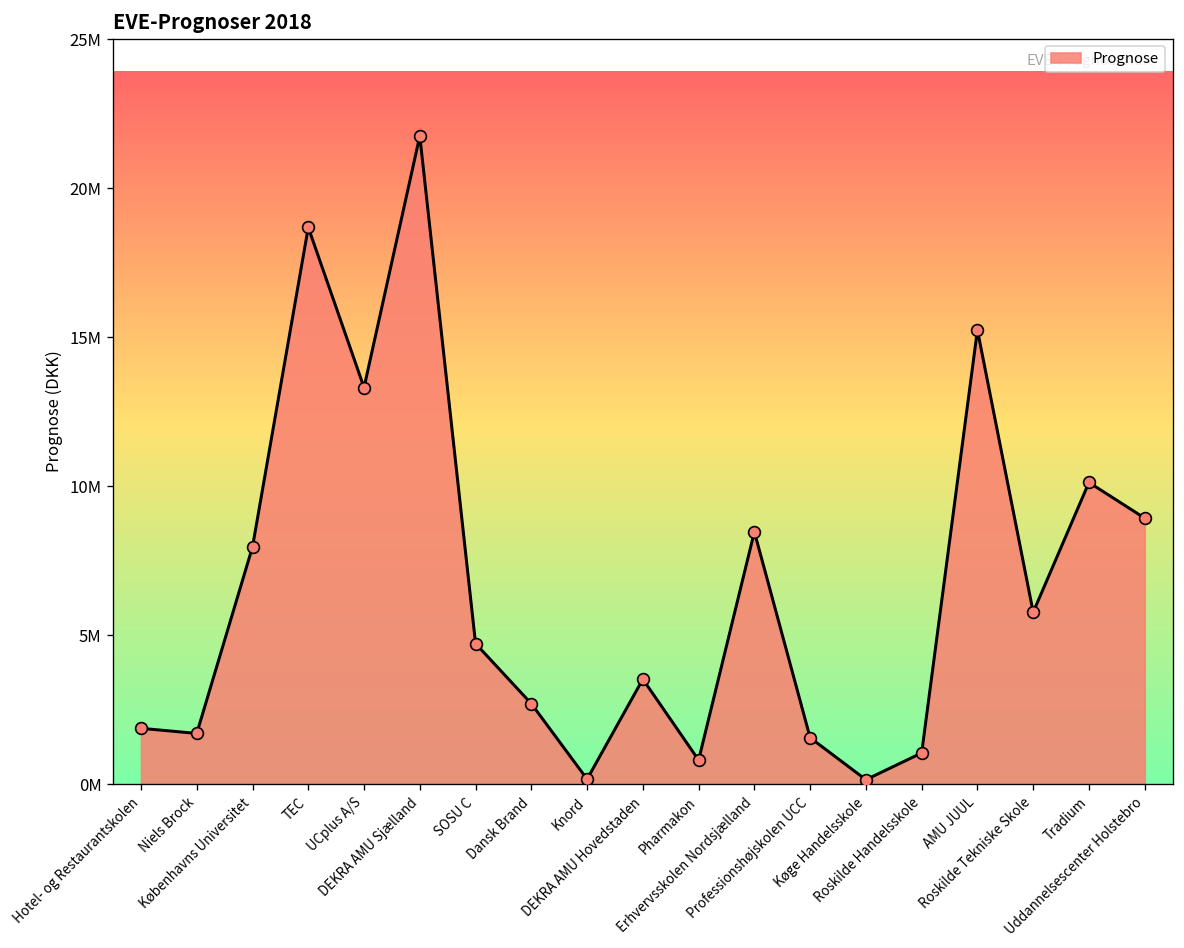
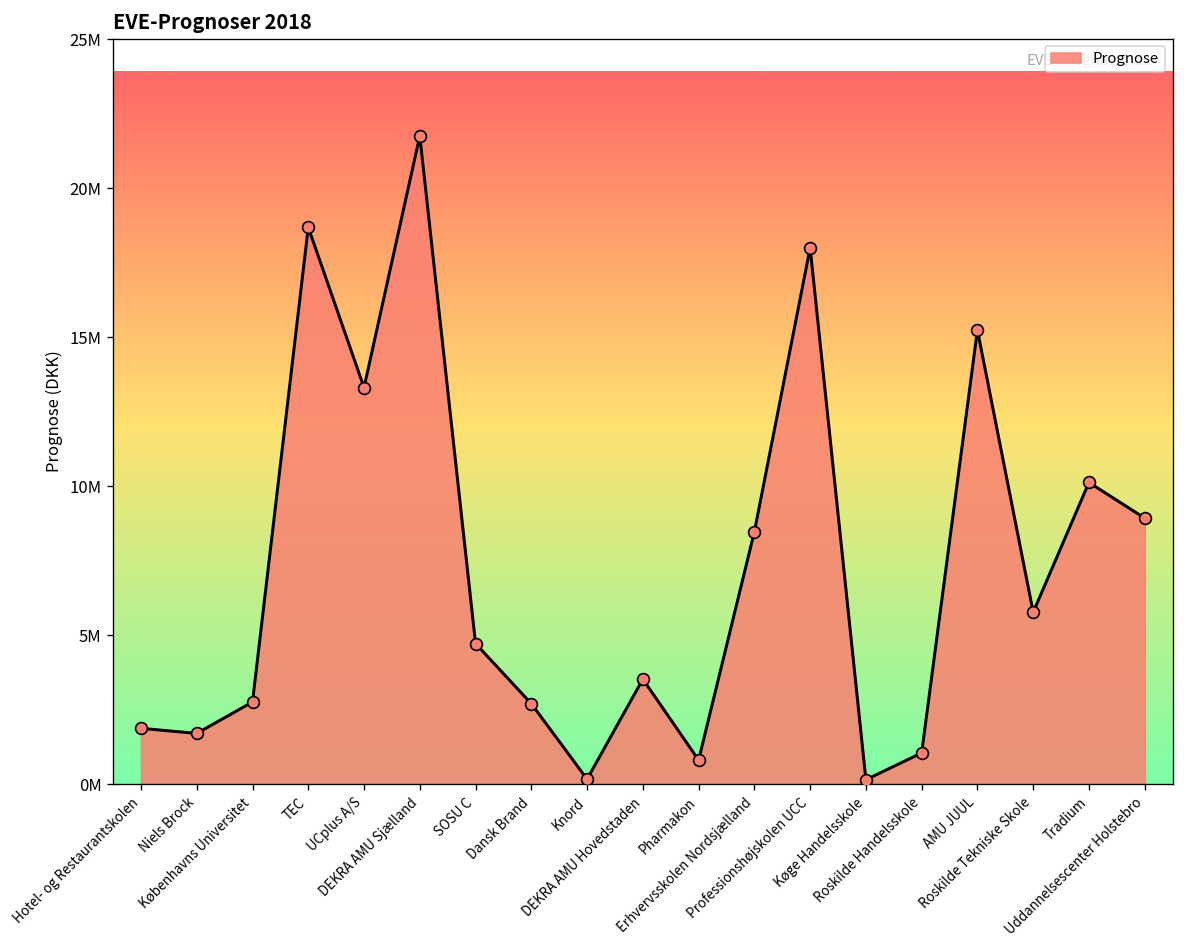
Københavns Universitet: 8000000 -> 2800000
Professionshøjskolen UCC: 1600000 -> 18000000
